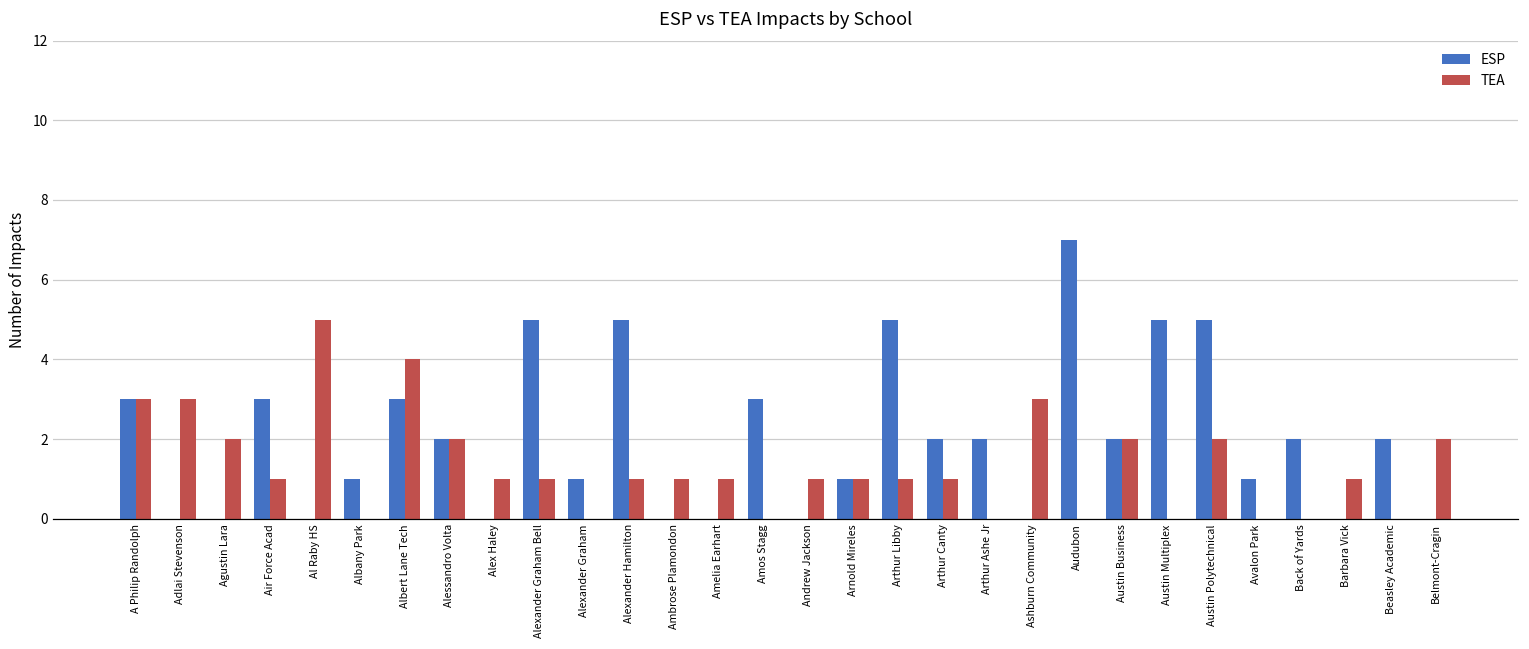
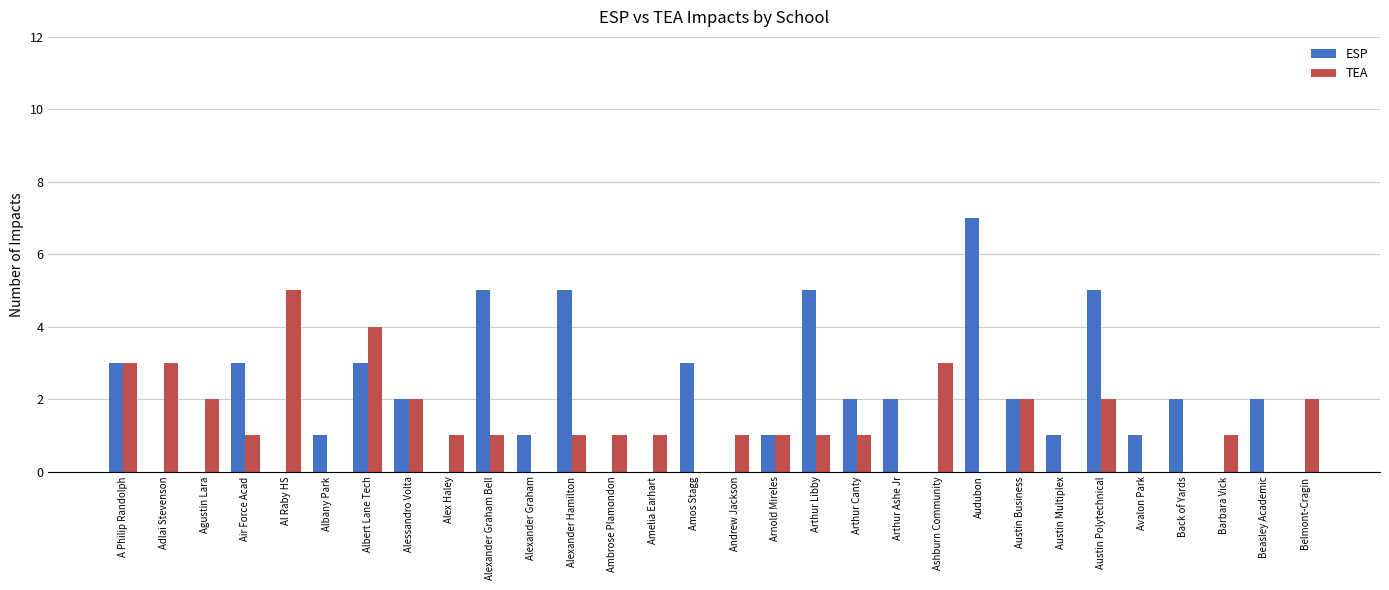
ESP, Austin Multiplex: 5 -> 1
